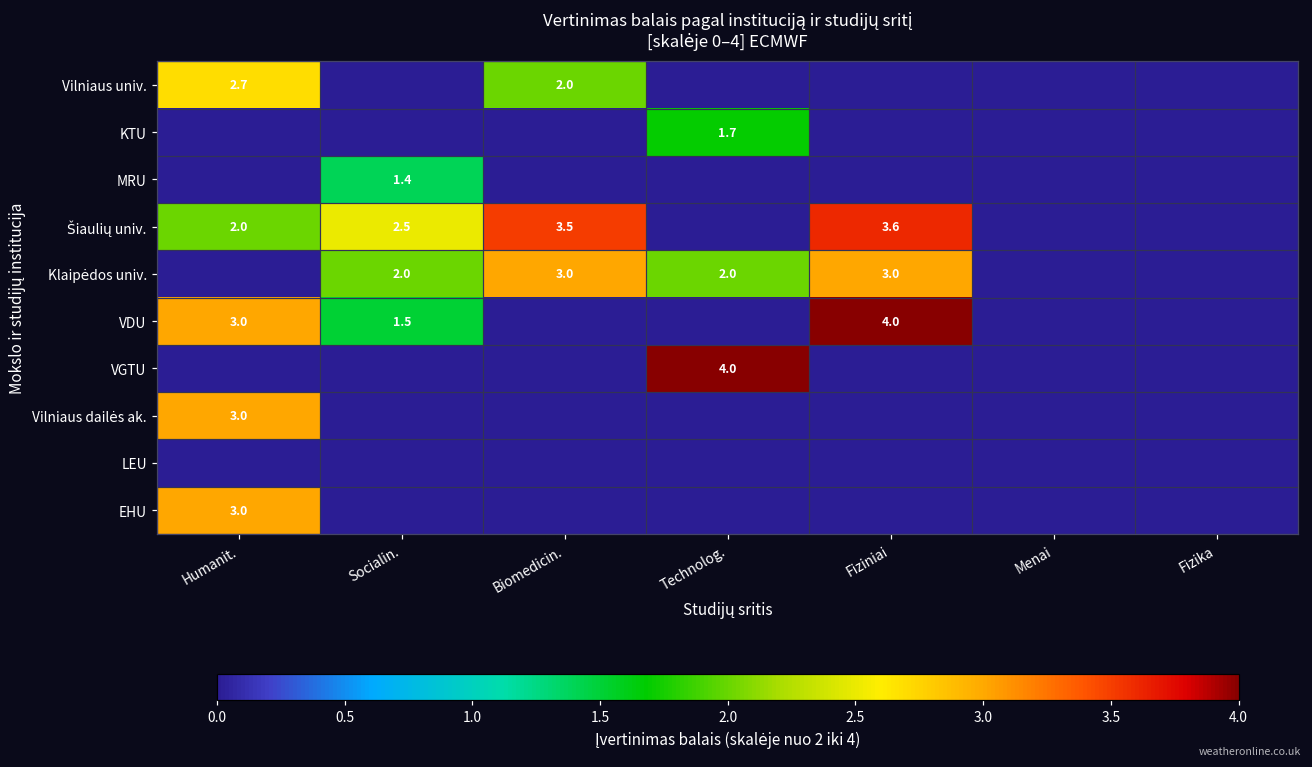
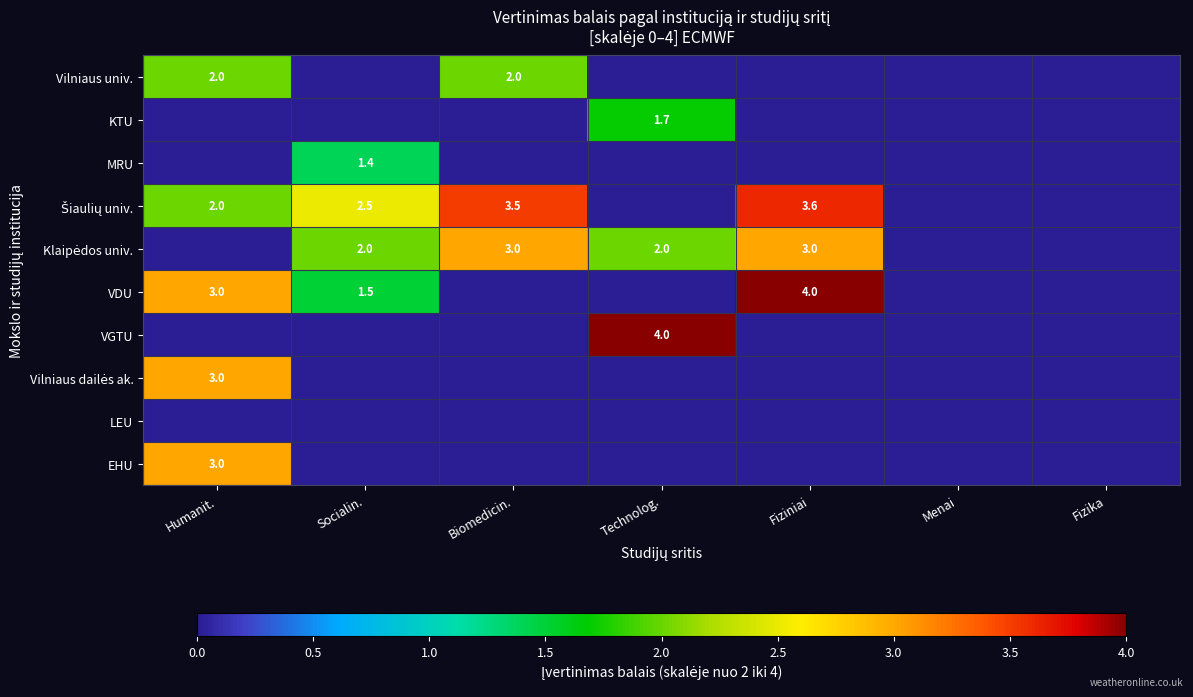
Vilniaus univ., Humanit.: 2.7 -> 2.0
